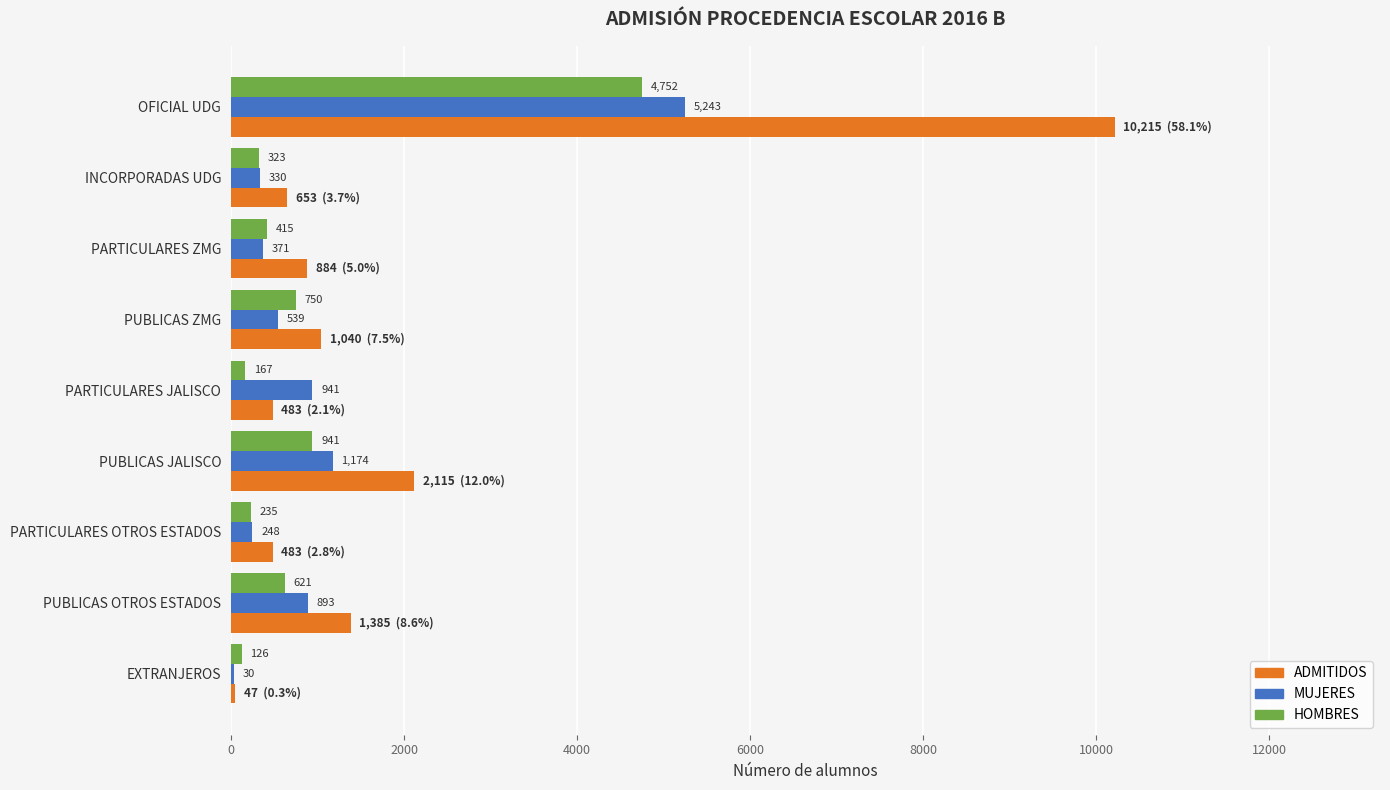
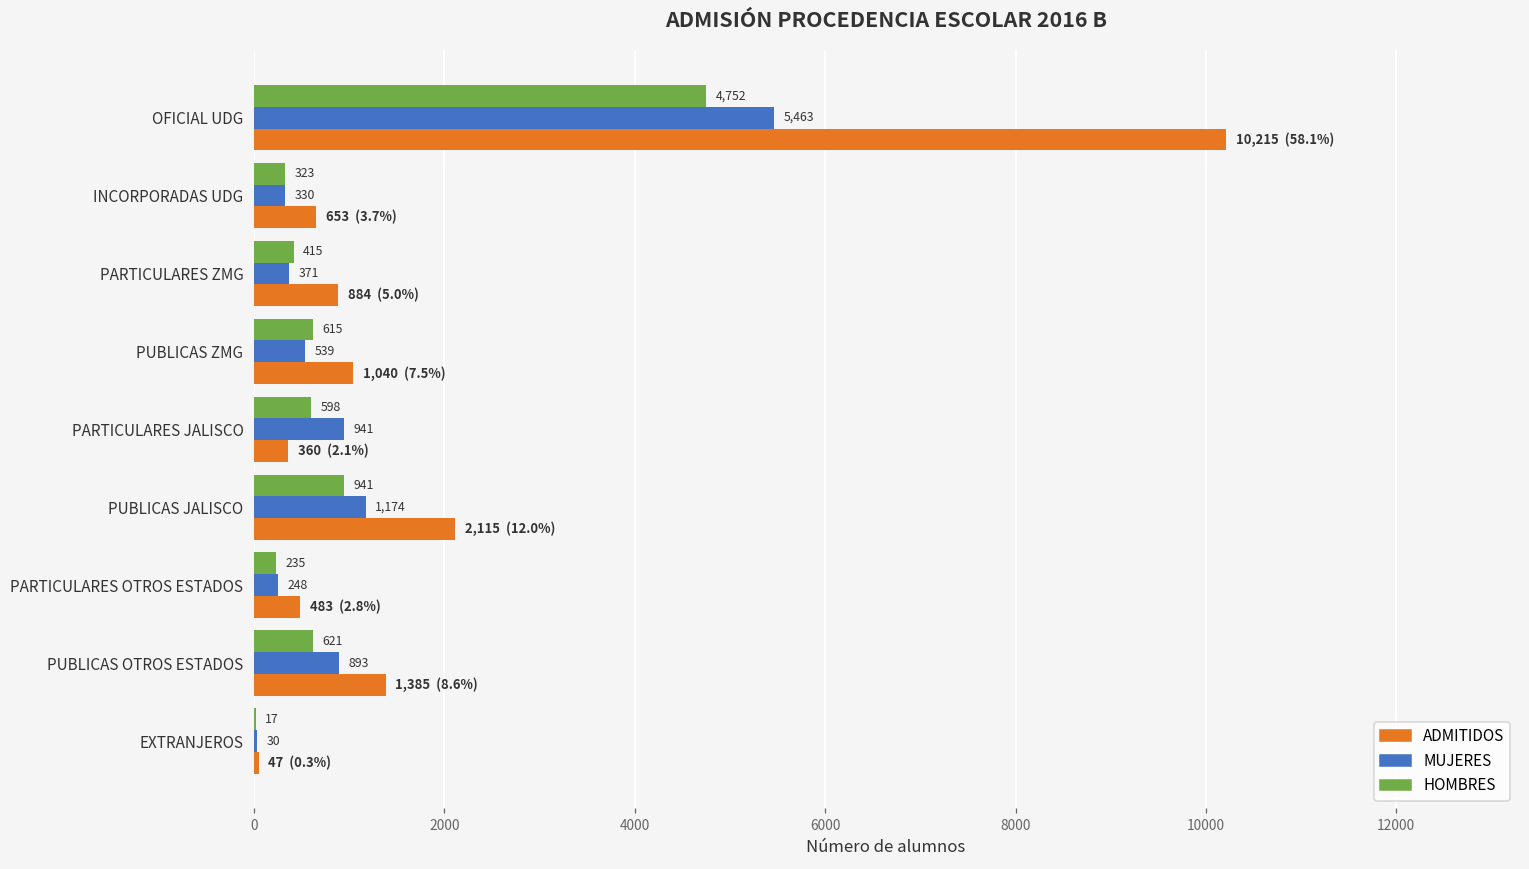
MUJERES, OFICIAL UDG: 5,243 -> 5,463
HOMBRES, PUBLICAS ZMG: 750 -> 615
HOMBRES, PARTICULARES JALISCO: 167 -> 598
ADMITIDOS, PARTICULARES JALISCO: 483 -> 360
HOMBRES, EXTRANJEROS: 126 -> 17
